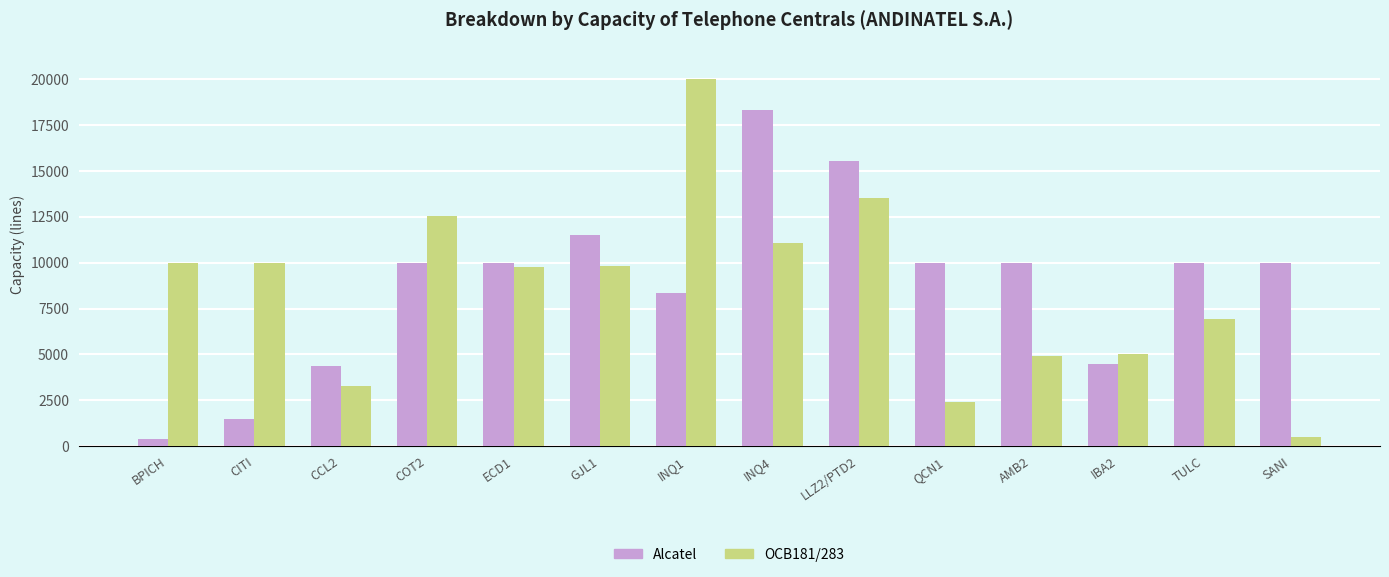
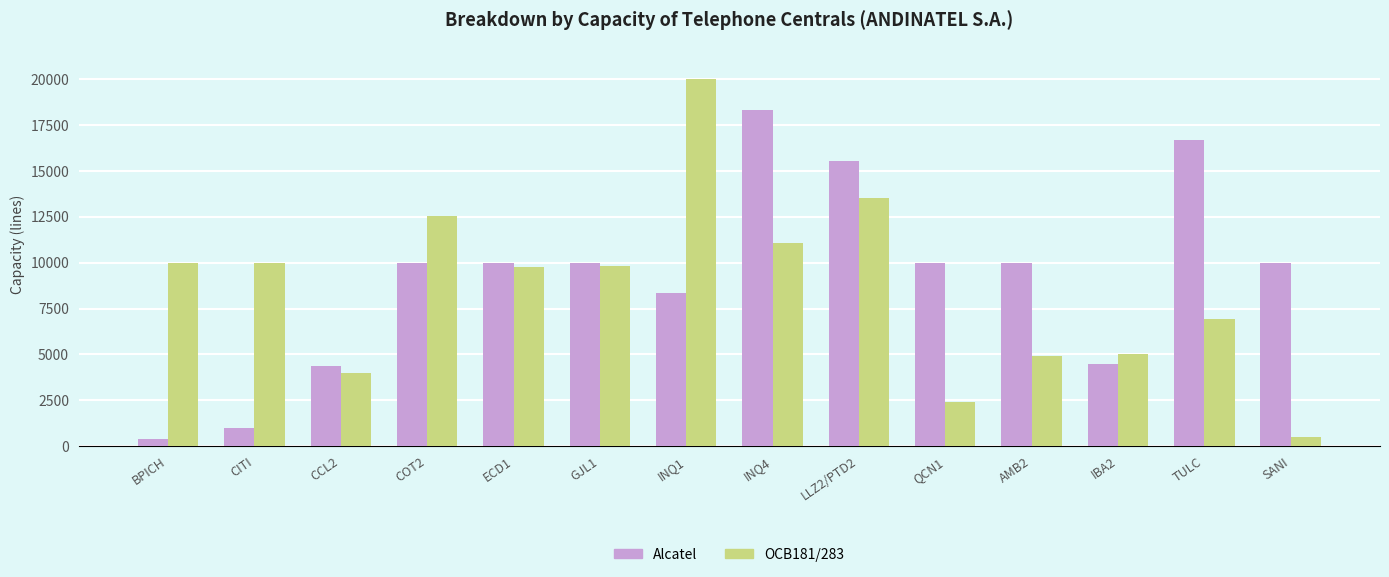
Alcatel, CITI: 1500 -> 1000
OCB181/283, CCL2: 3300 -> 4000
Alcatel, GJL1: 11500 -> 10000
Alcatel, TULC: 10000 -> 16700
